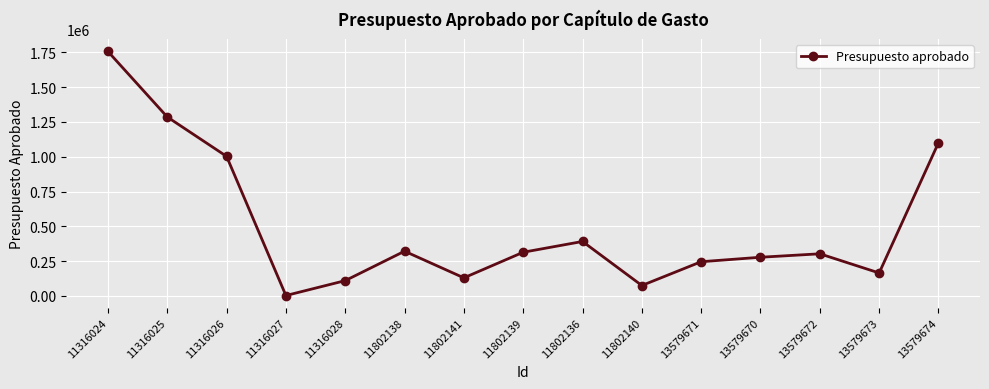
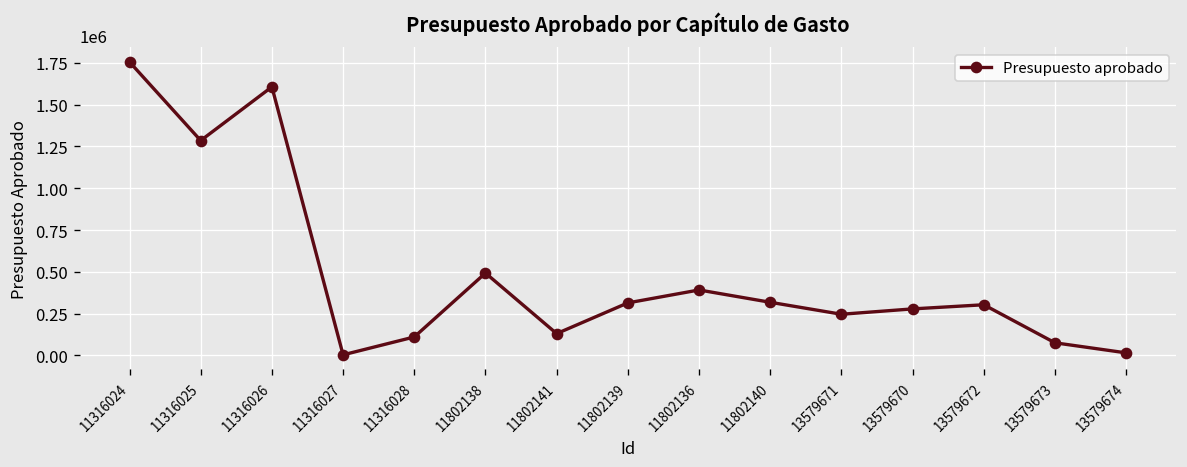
11316026: 1000000 -> 1610000
11802138: 320000 -> 490000
11802140: 80000 -> 320000
13579673: 170000 -> 80000
13579674: 1100000 -> 10000
